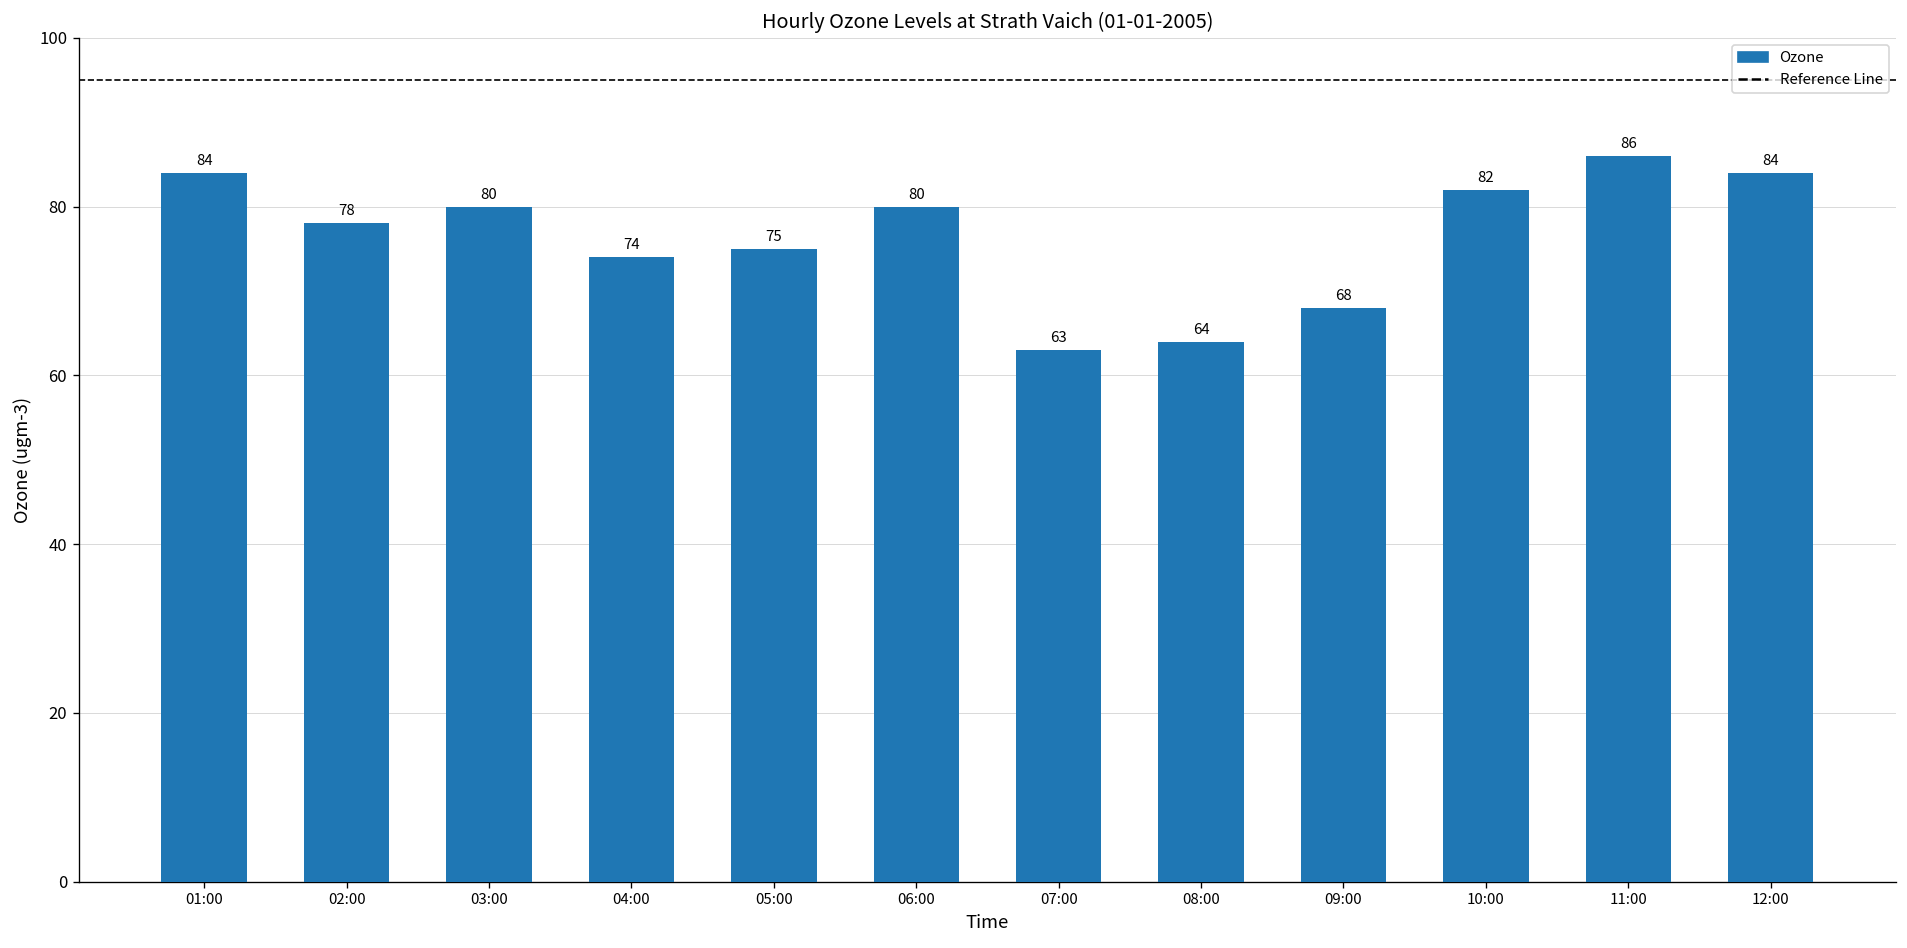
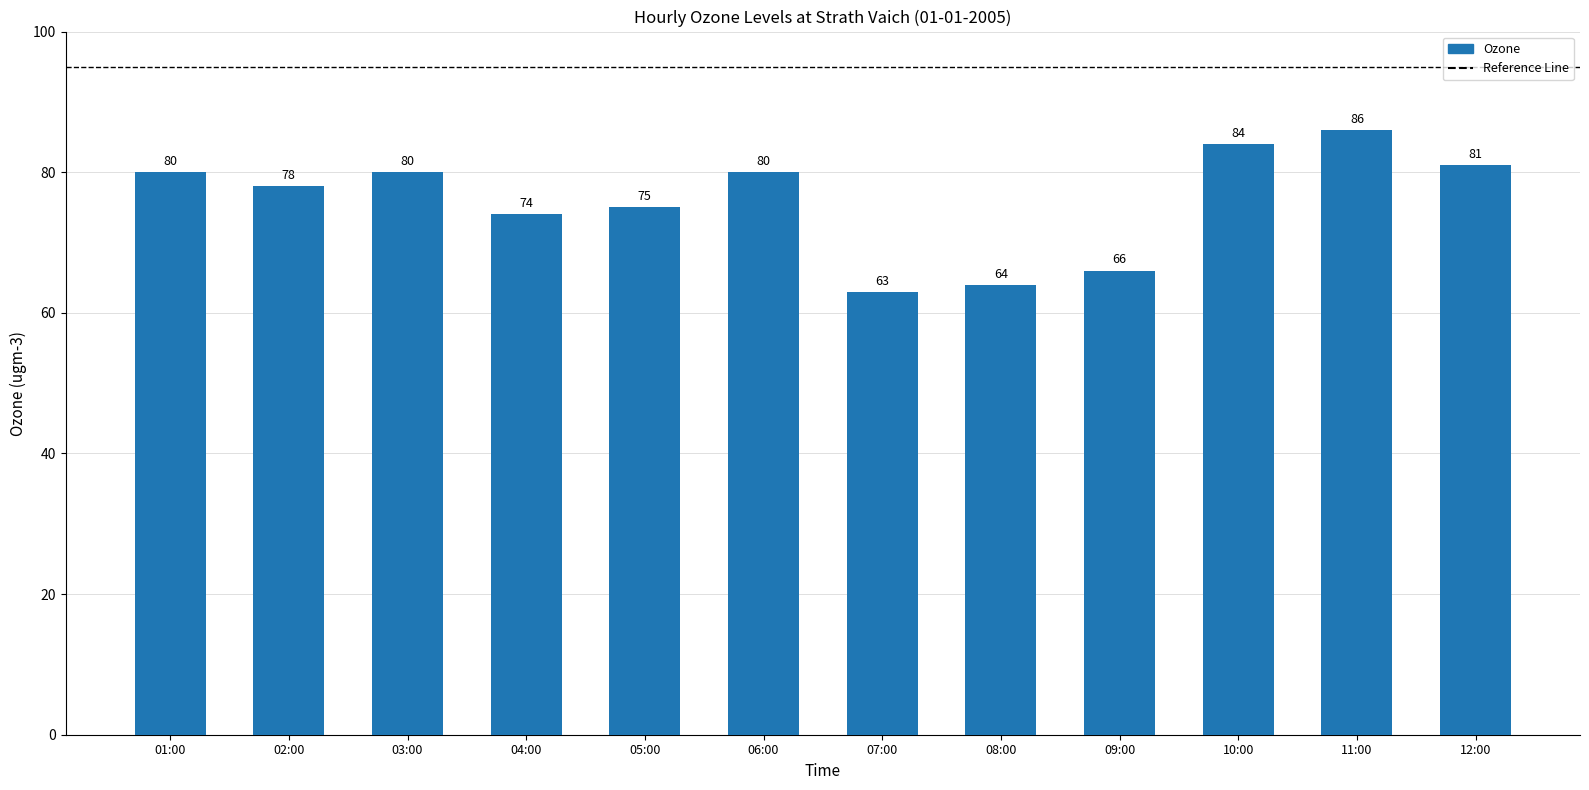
01:00: 84 -> 80
09:00: 68 -> 66
10:00: 82 -> 84
12:00: 84 -> 81
